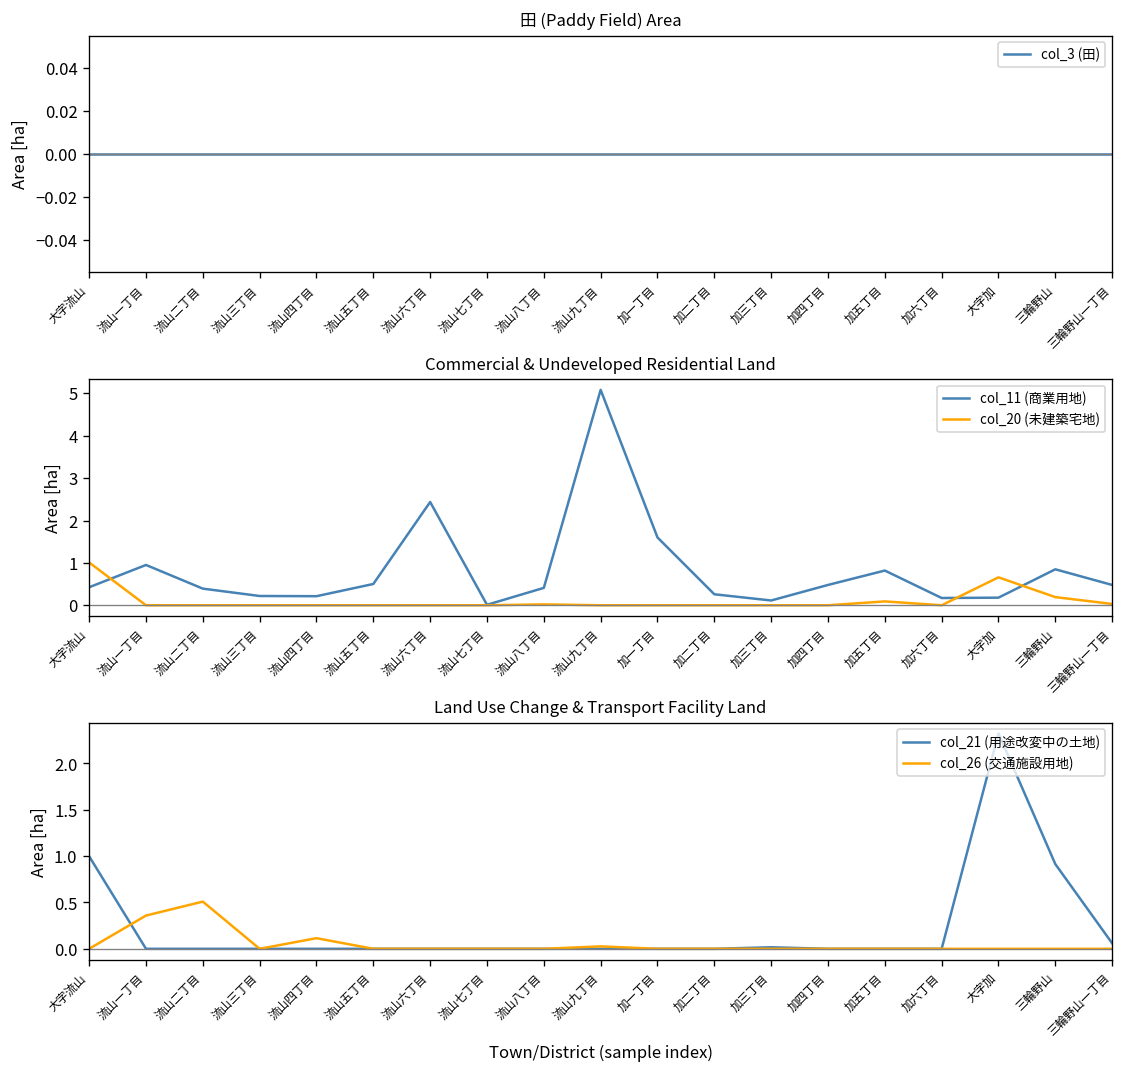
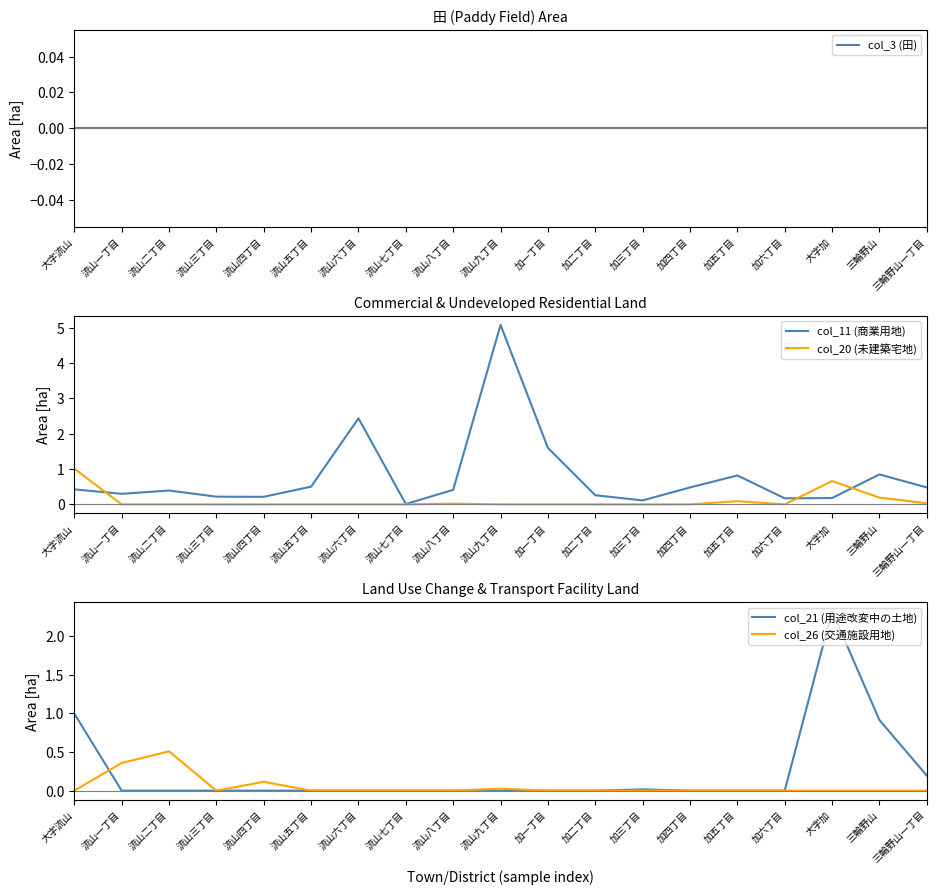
Commercial & Undeveloped Residential Land, col_11 (商業用地), 流山一丁目: 1.0 -> 0.3
Land Use Change & Transport Facility Land, col_21 (用途改変中の土地), 三輪野山一丁目: 0.1 -> 0.2
